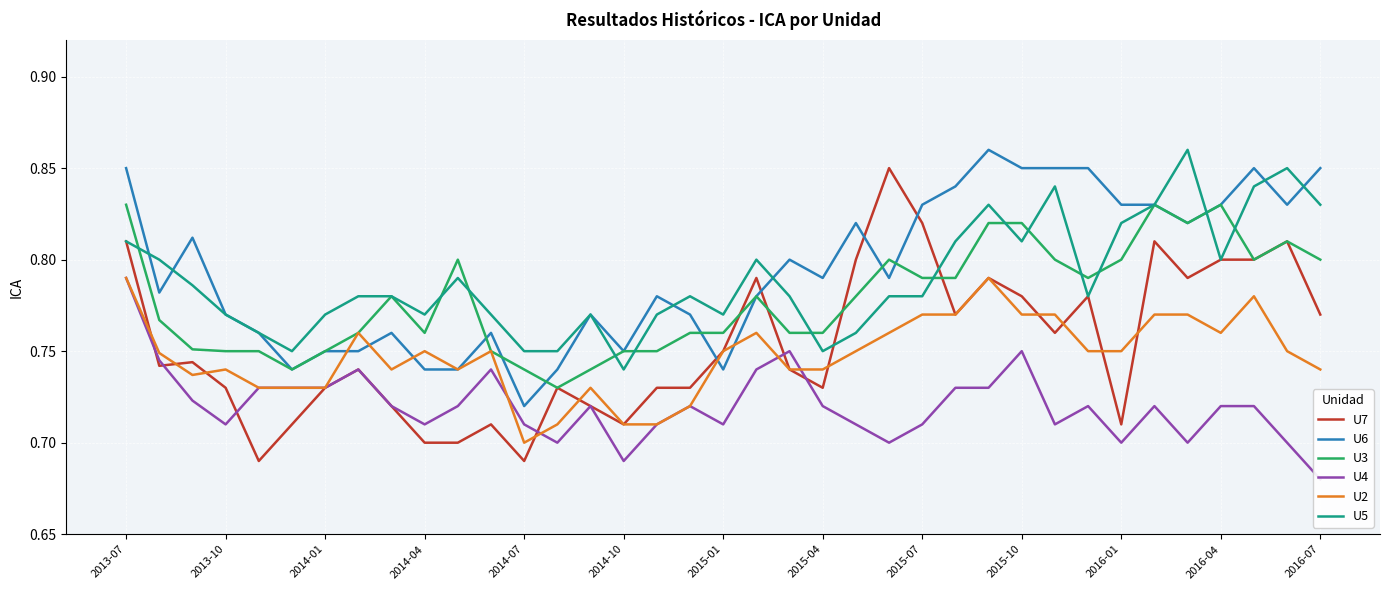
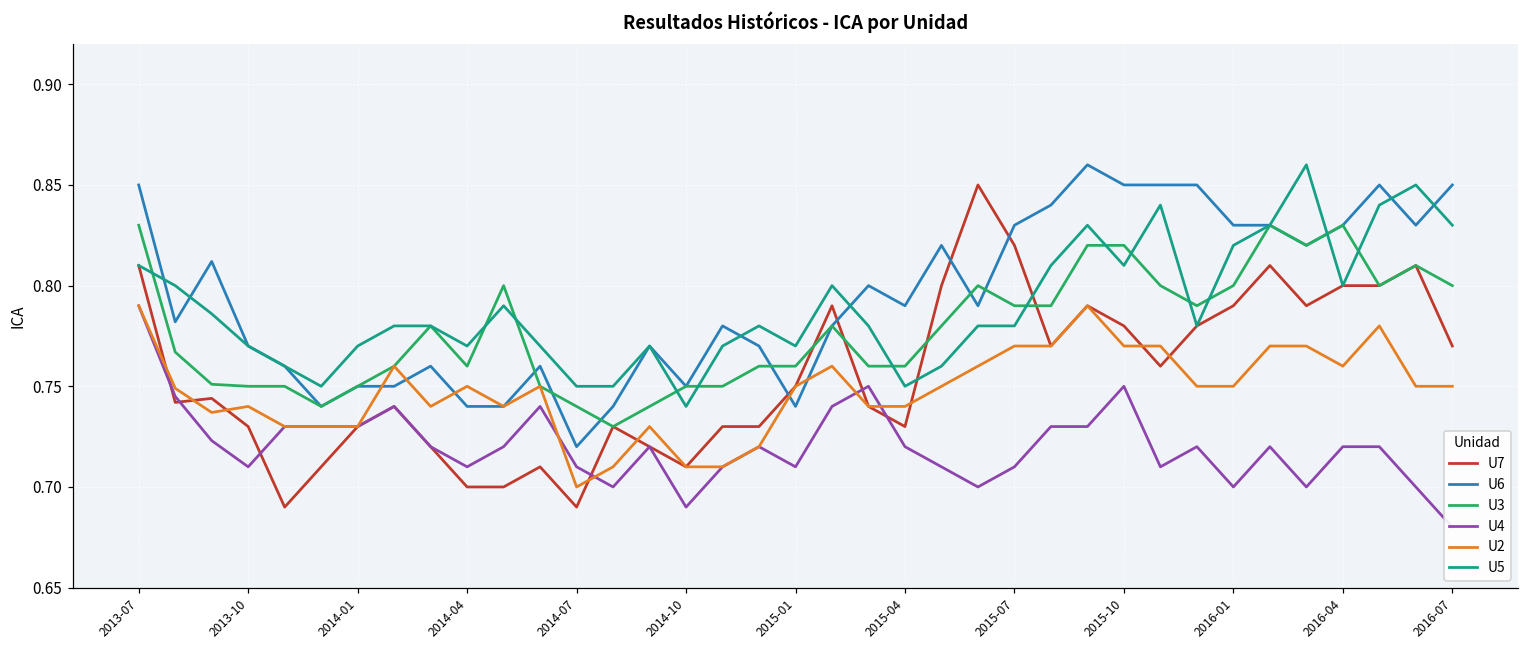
U7, 2016-01: 0.71 -> 0.79
U2, 2016-07: 0.74 -> 0.75
